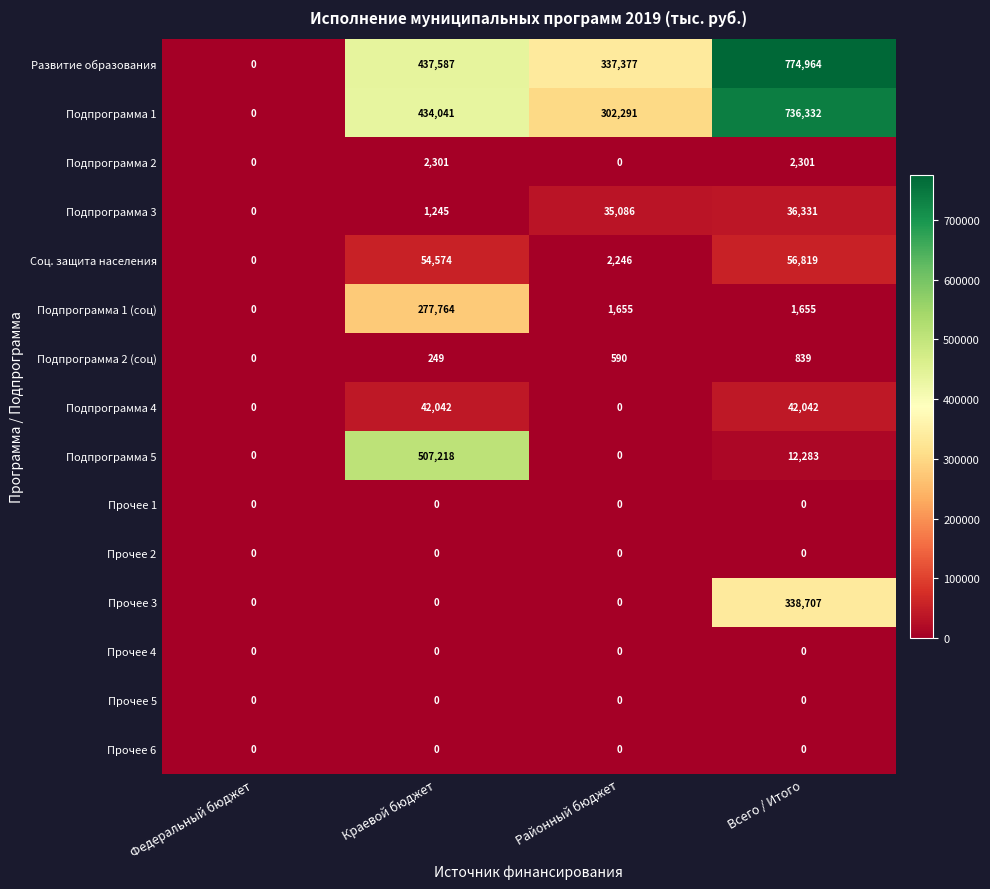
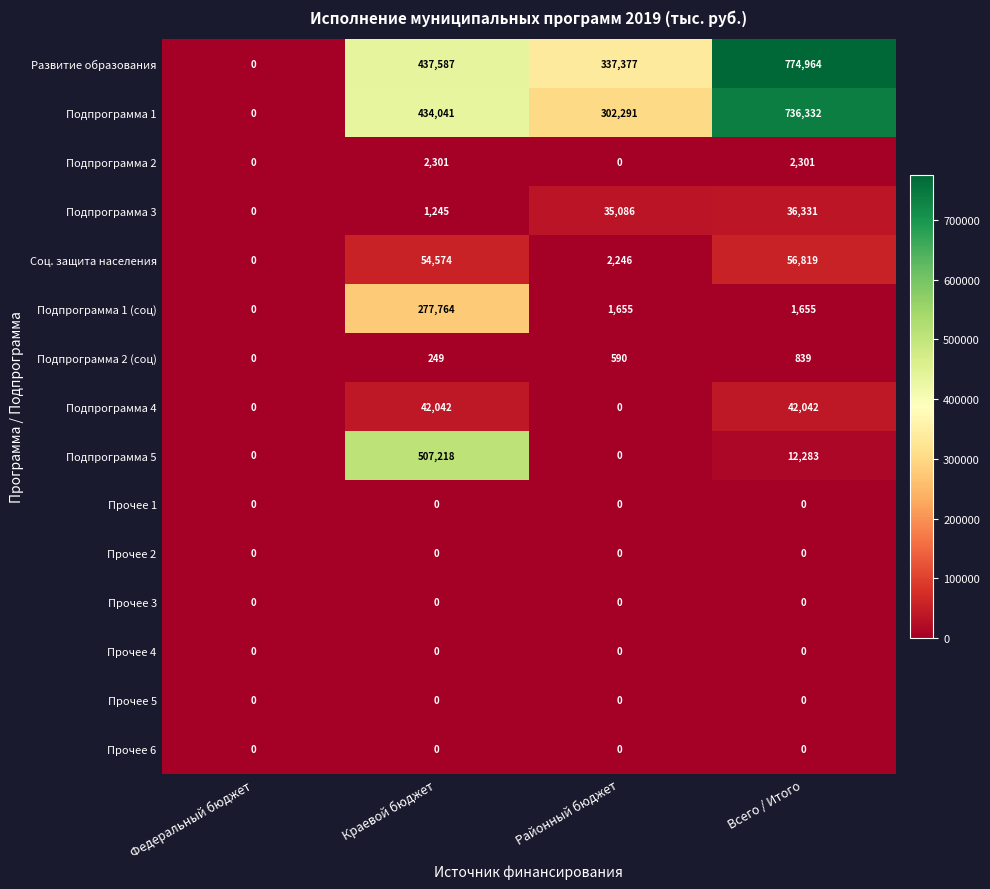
Прочее 3, Всего / Итого: 338,707 -> 0
